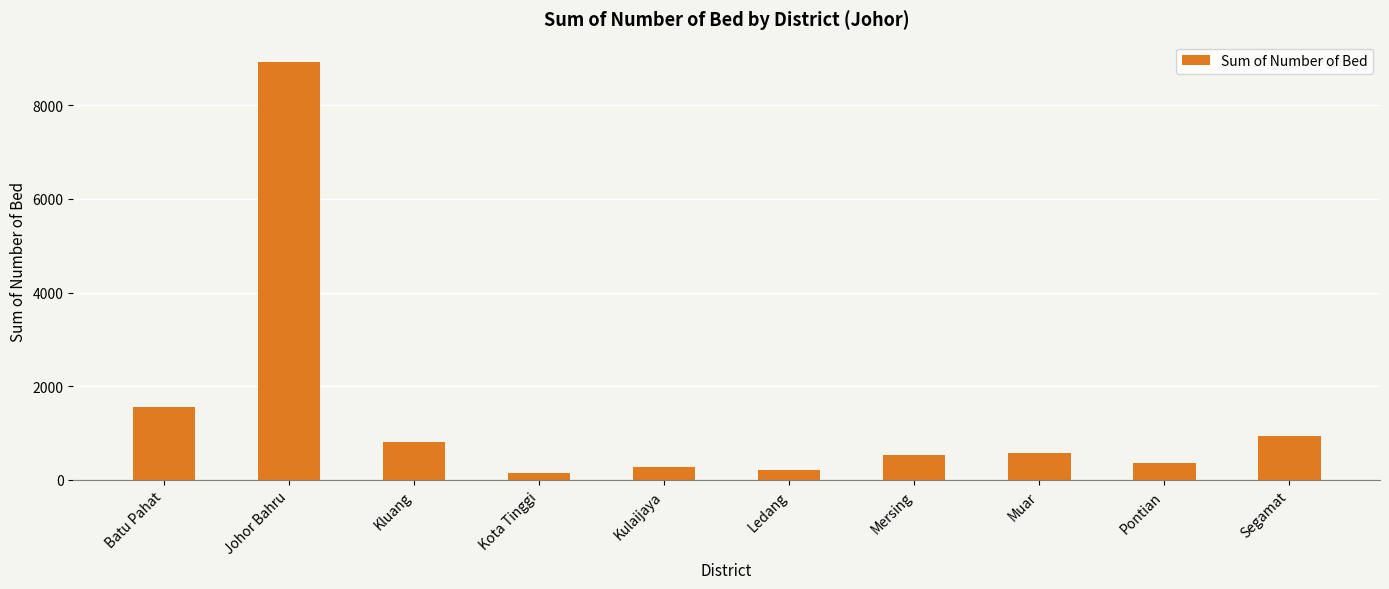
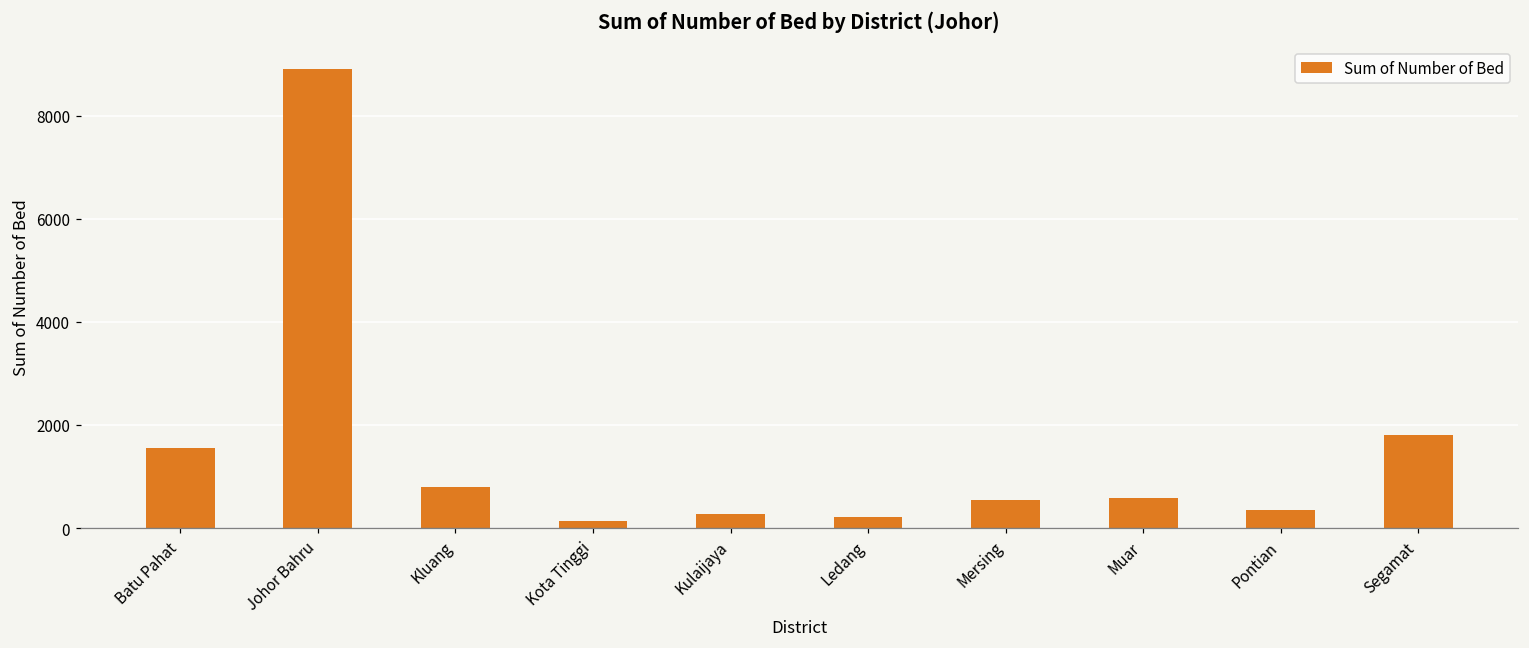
Segamat: 900 -> 1800
